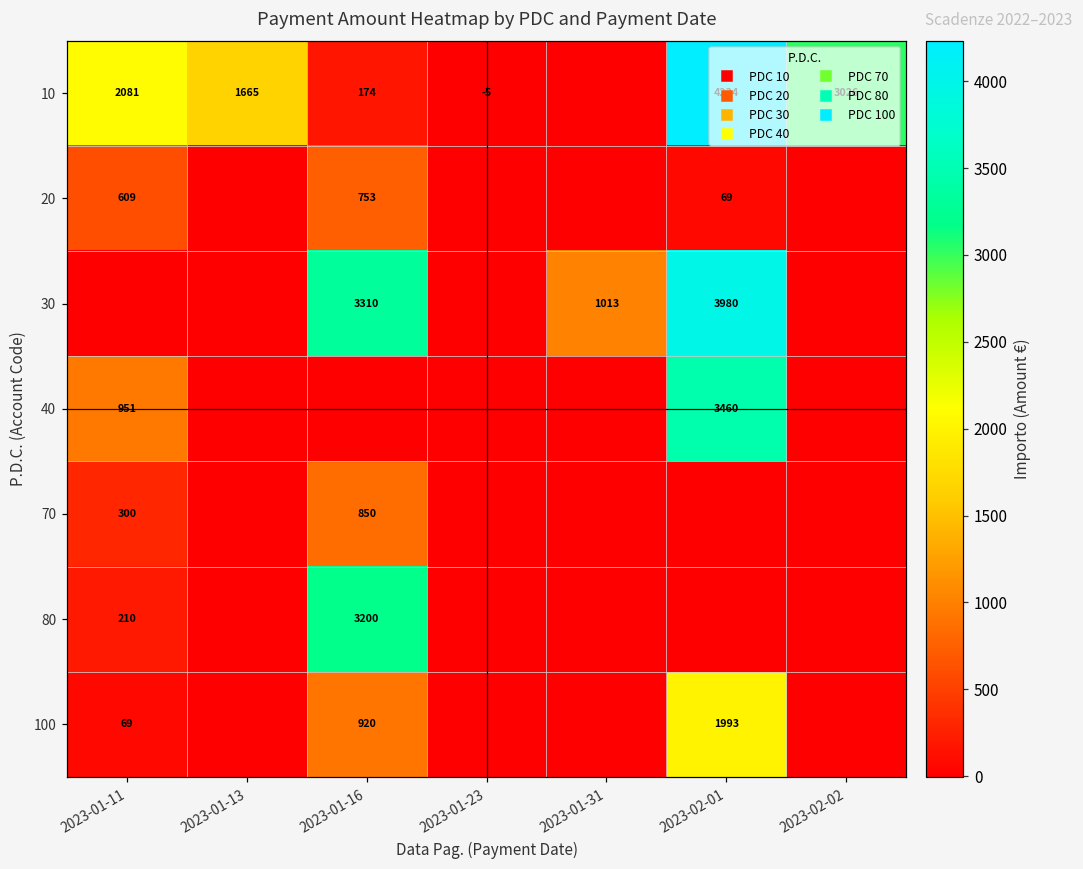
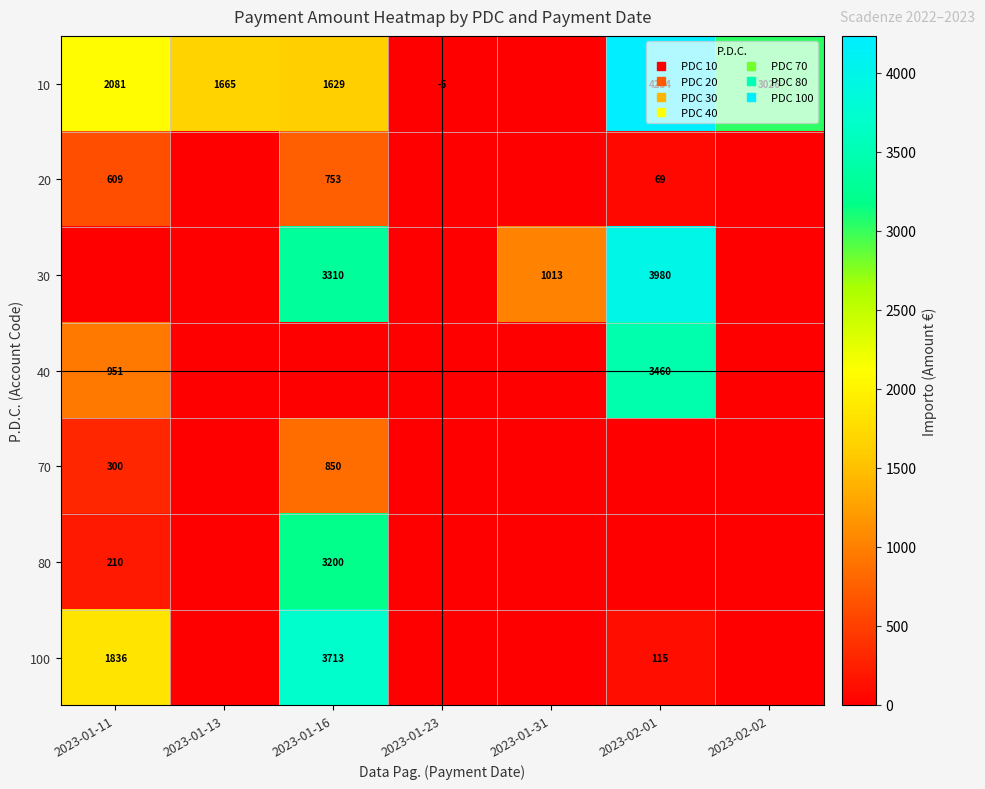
10, 2023-01-16: 174 -> 1629
100, 2023-01-11: 69 -> 1836
100, 2023-01-16: 920 -> 3713
100, 2023-02-01: 1993 -> 115
